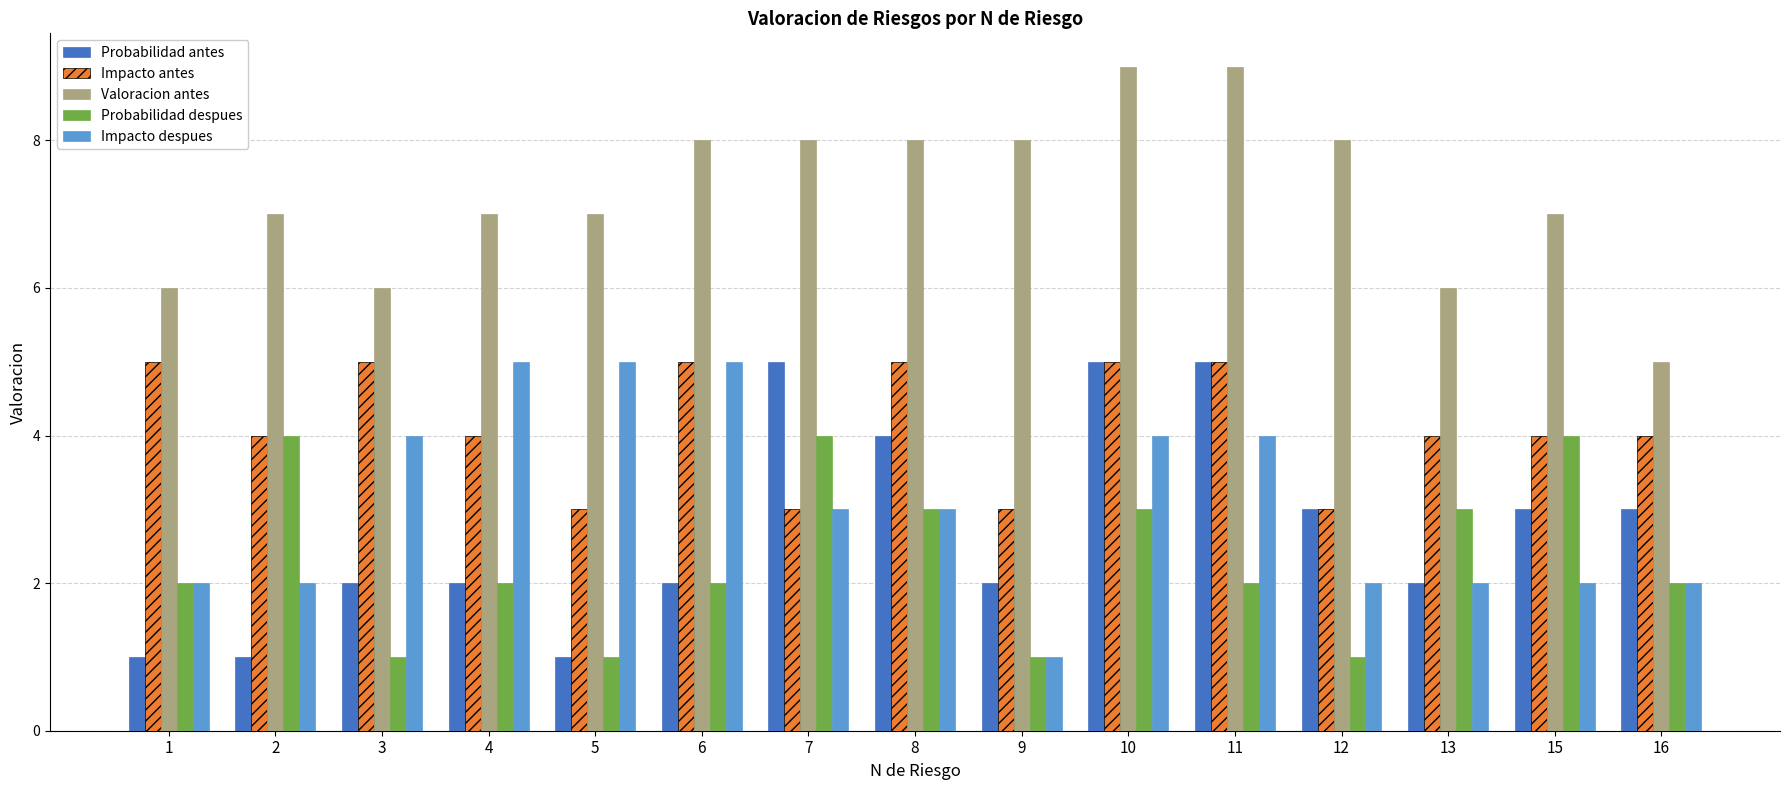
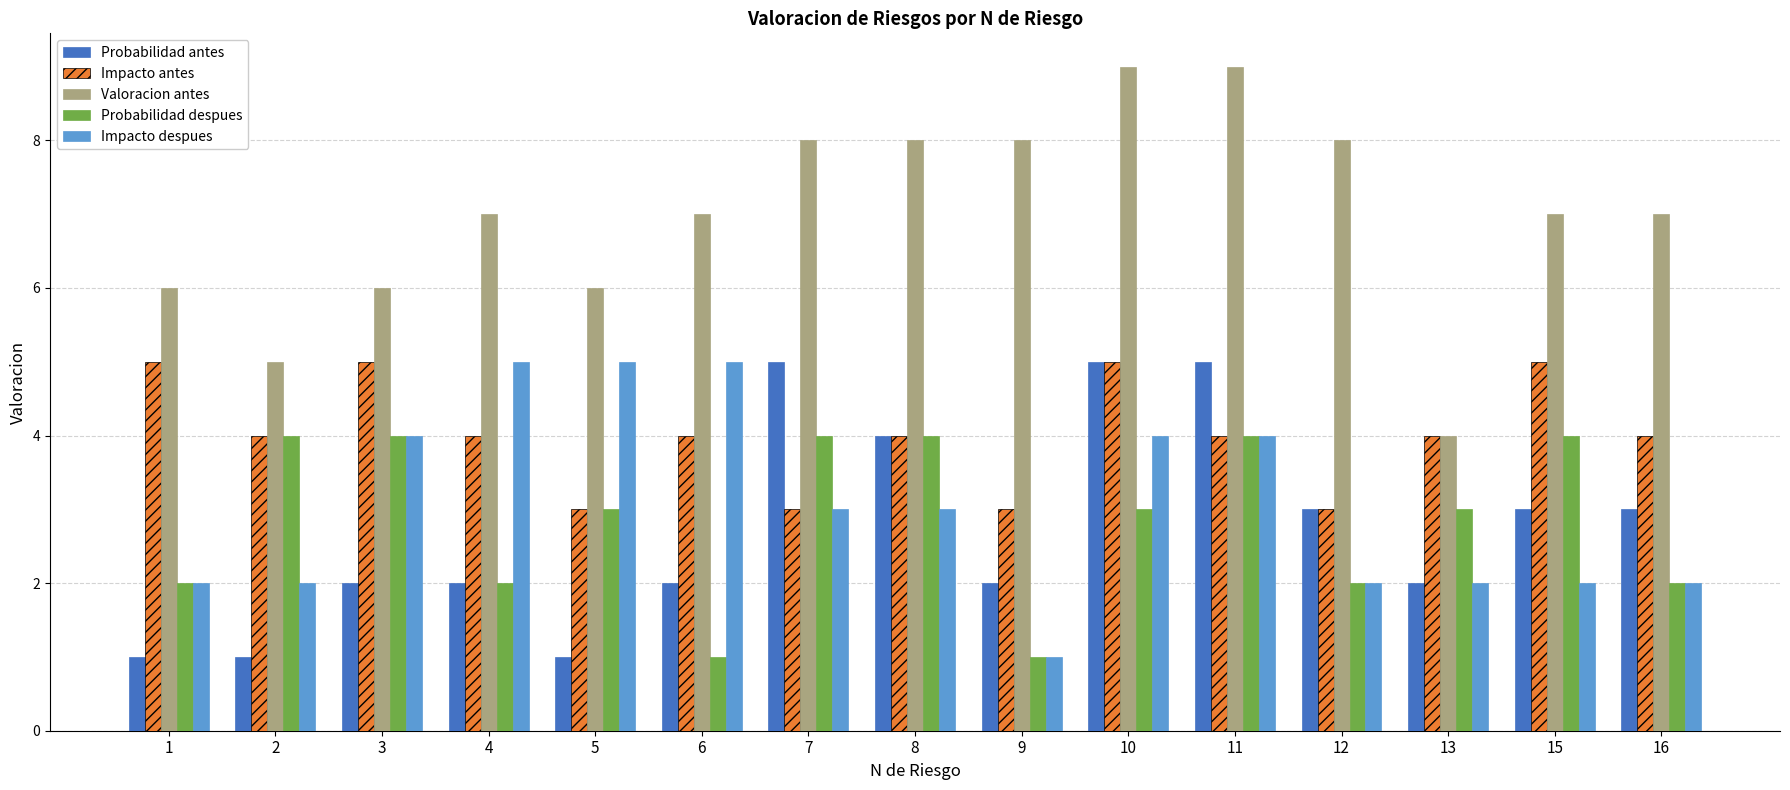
Valoracion antes, 2: 7 -> 5
Probabilidad despues, 3: 1 -> 4
Valoracion antes, 5: 7 -> 6
Probabilidad despues, 5: 1 -> 3
Impacto antes, 6: 5 -> 4
Valoracion antes, 6: 8 -> 7
Probabilidad despues, 6: 2 -> 1
Impacto antes, 8: 5 -> 4
Probabilidad despues, 8: 3 -> 4
Impacto antes, 11: 5 -> 4
Probabilidad despues, 11: 2 -> 4
Probabilidad despues, 12: 1 -> 2
Valoracion antes, 13: 6 -> 4
Impacto antes, 15: 4 -> 5
Valoracion antes, 16: 5 -> 7
